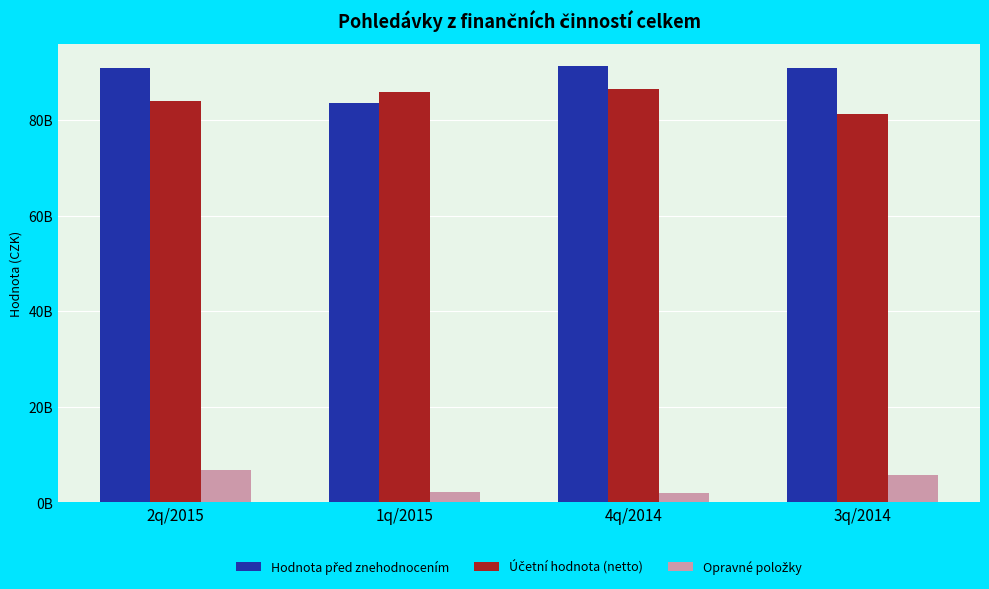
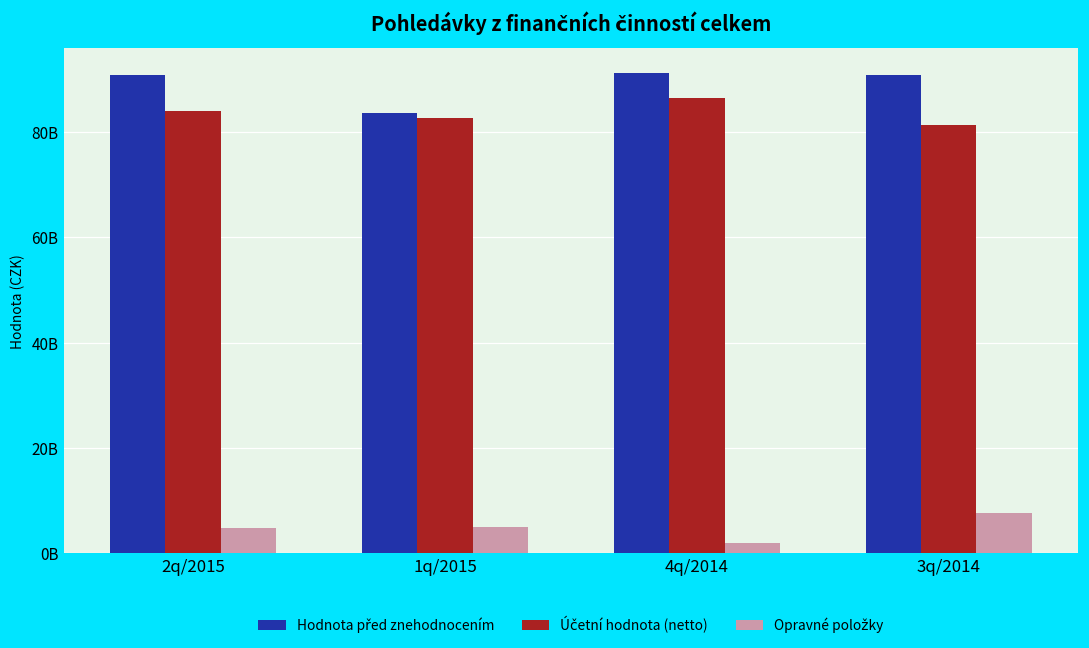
Opravné položky, 2q/2015: 7000000000 -> 5000000000
Účetní hodnota (netto), 1q/2015: 86000000000 -> 83000000000
Opravné položky, 1q/2015: 2000000000 -> 5000000000
Opravné položky, 3q/2014: 6000000000 -> 8000000000
